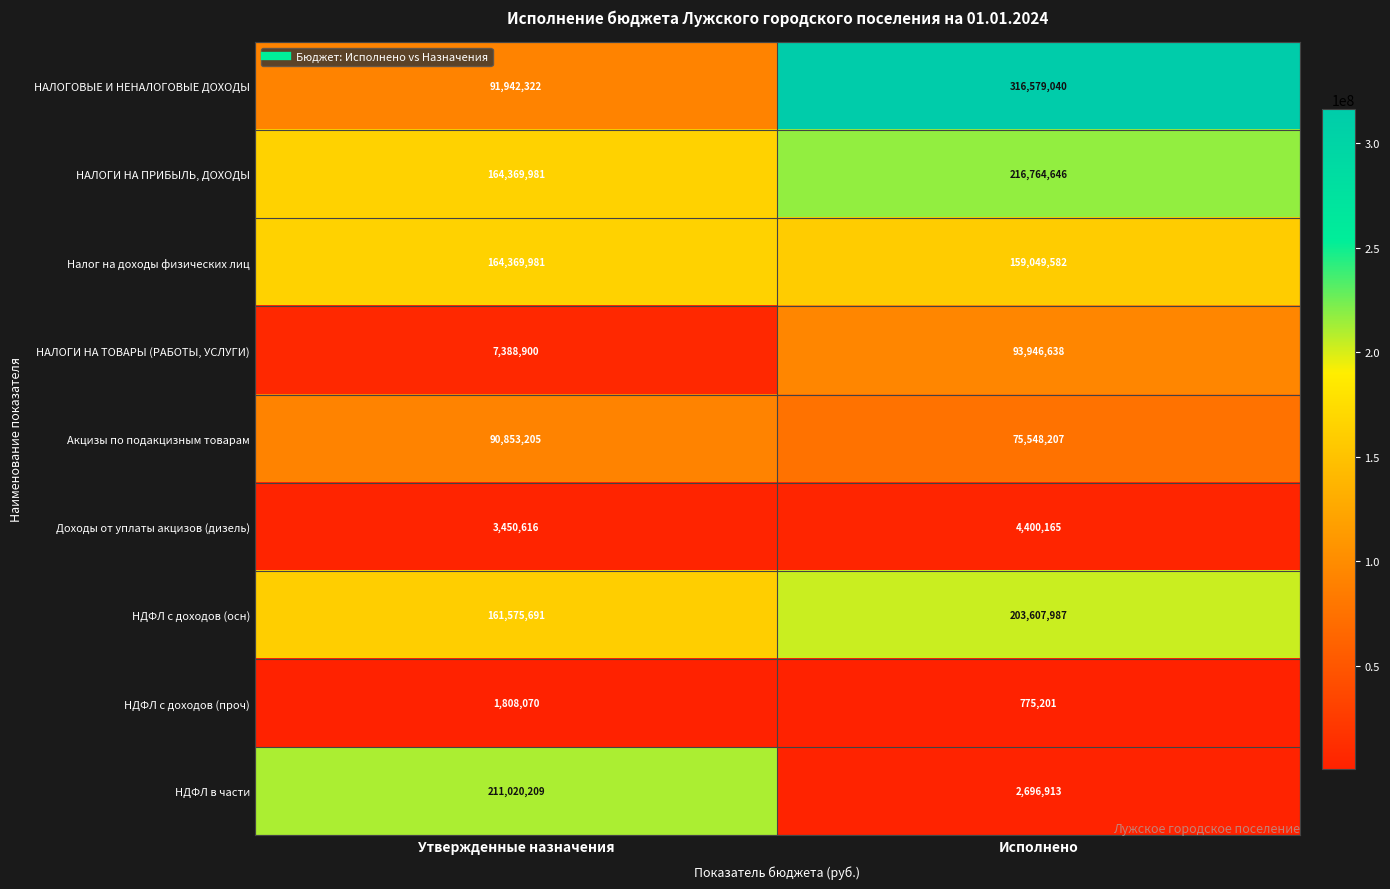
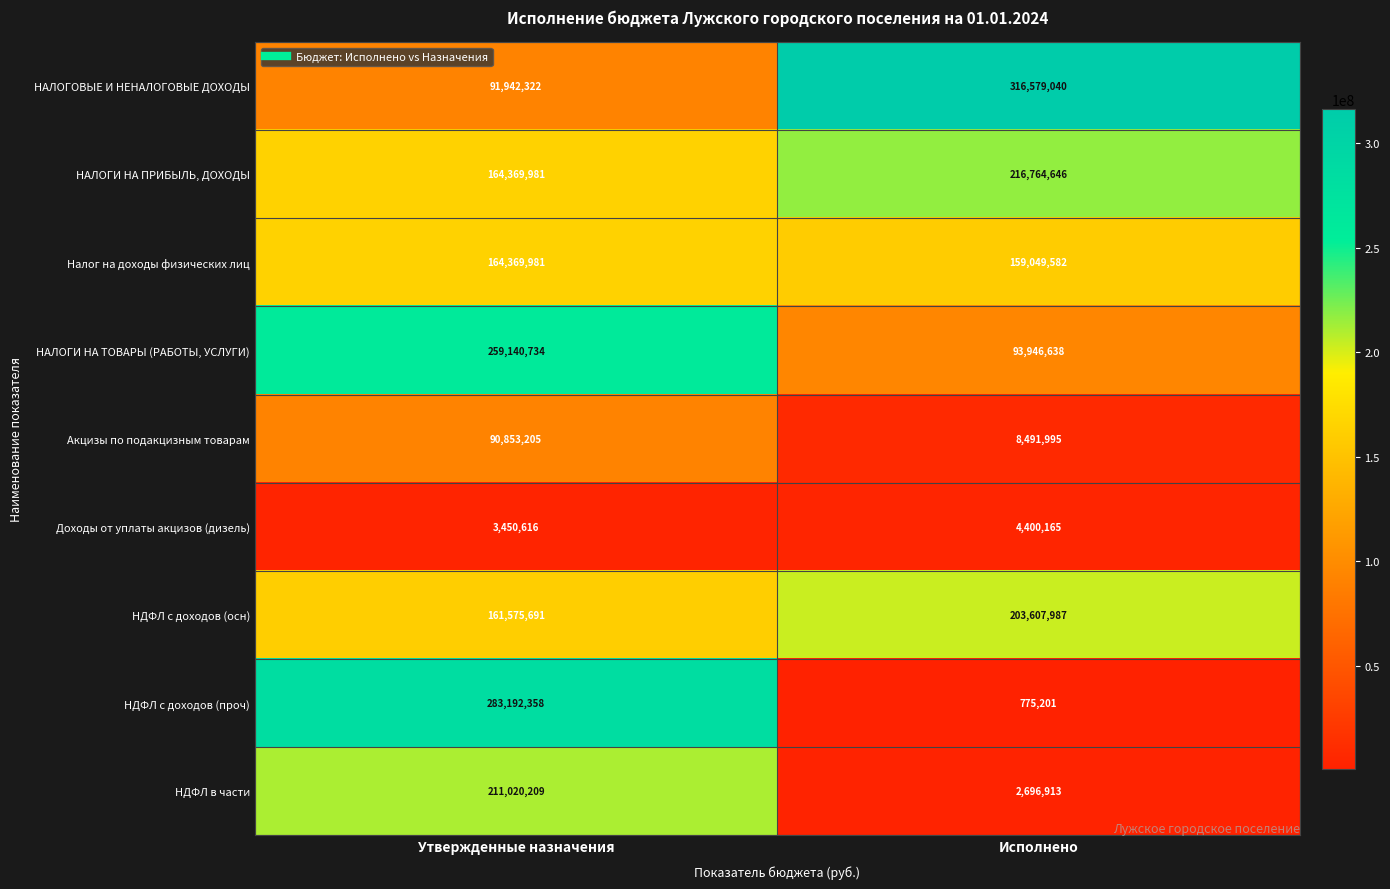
НАЛОГИ НА ТОВАРЫ (РАБОТЫ, УСЛУГИ), Утвержденные назначения: 7,388,900 -> 259,140,734
Акцизы по подакцизным товарам, Исполнено: 75,548,207 -> 8,491,995
НДФЛ с доходов (проч), Утвержденные назначения: 1,808,070 -> 283,192,358
